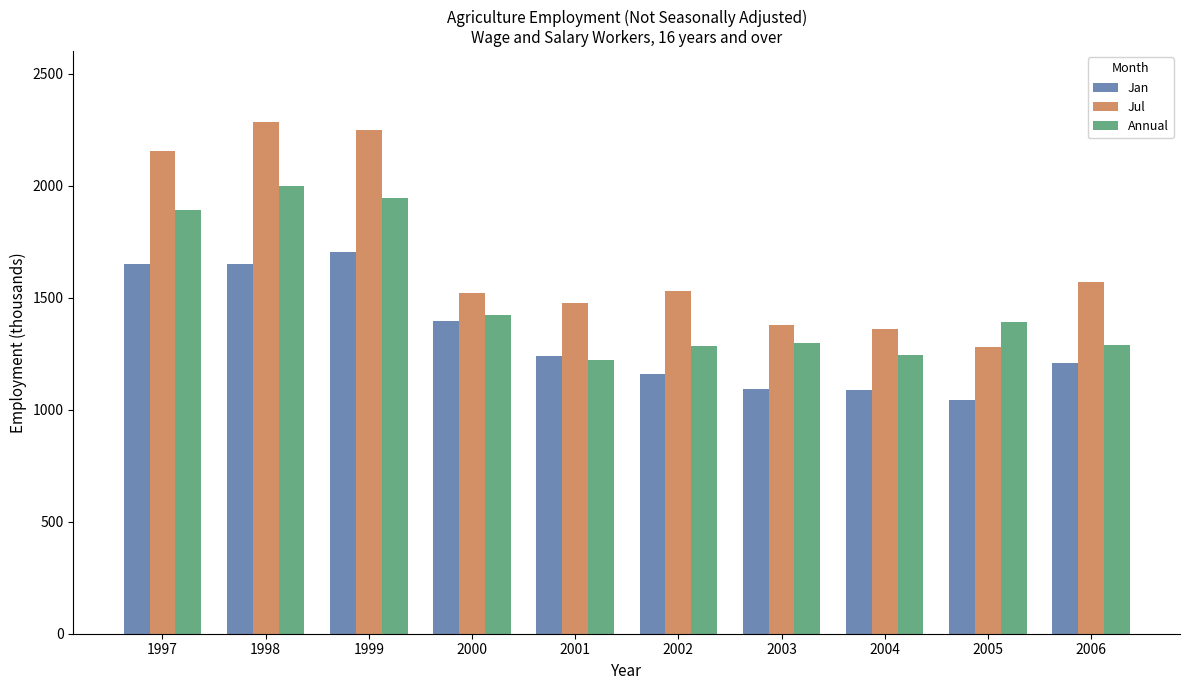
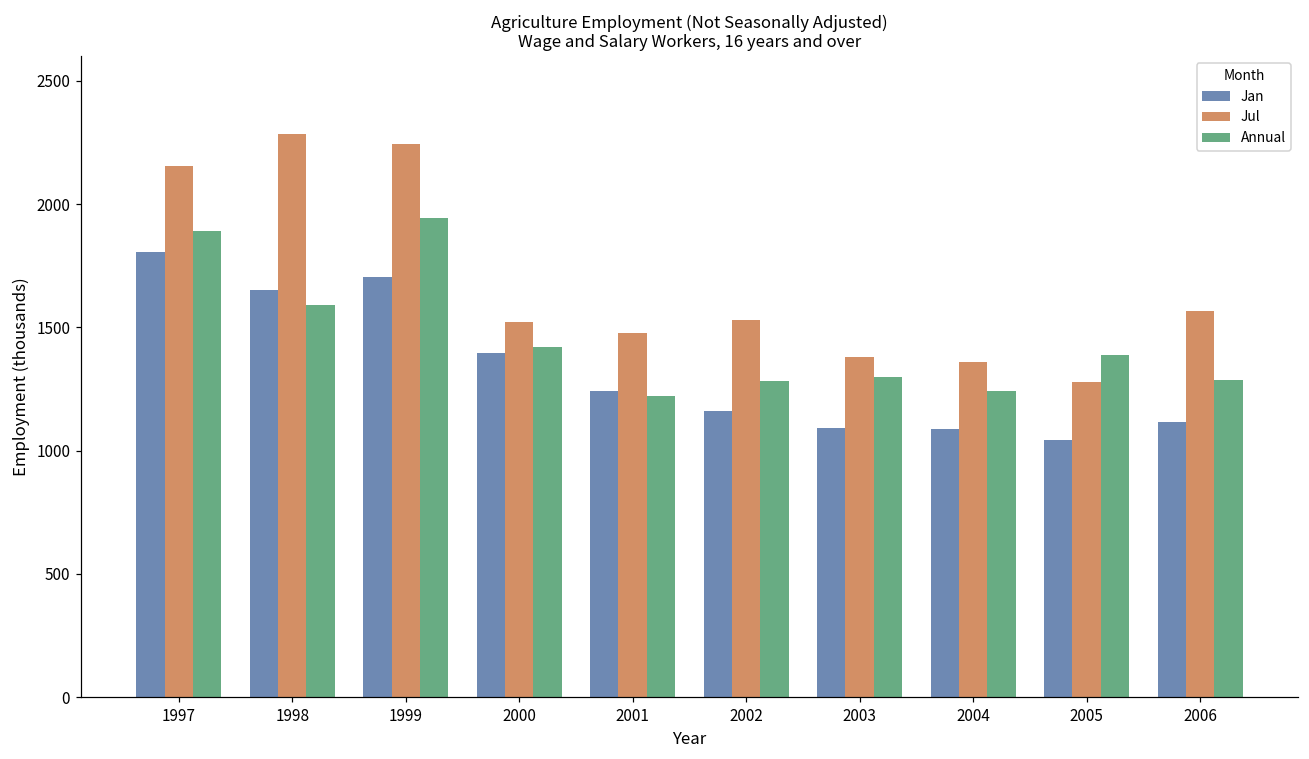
Jan, 1997: 1650 -> 1810
Annual, 1998: 2000 -> 1590
Jan, 2006: 1210 -> 1120
